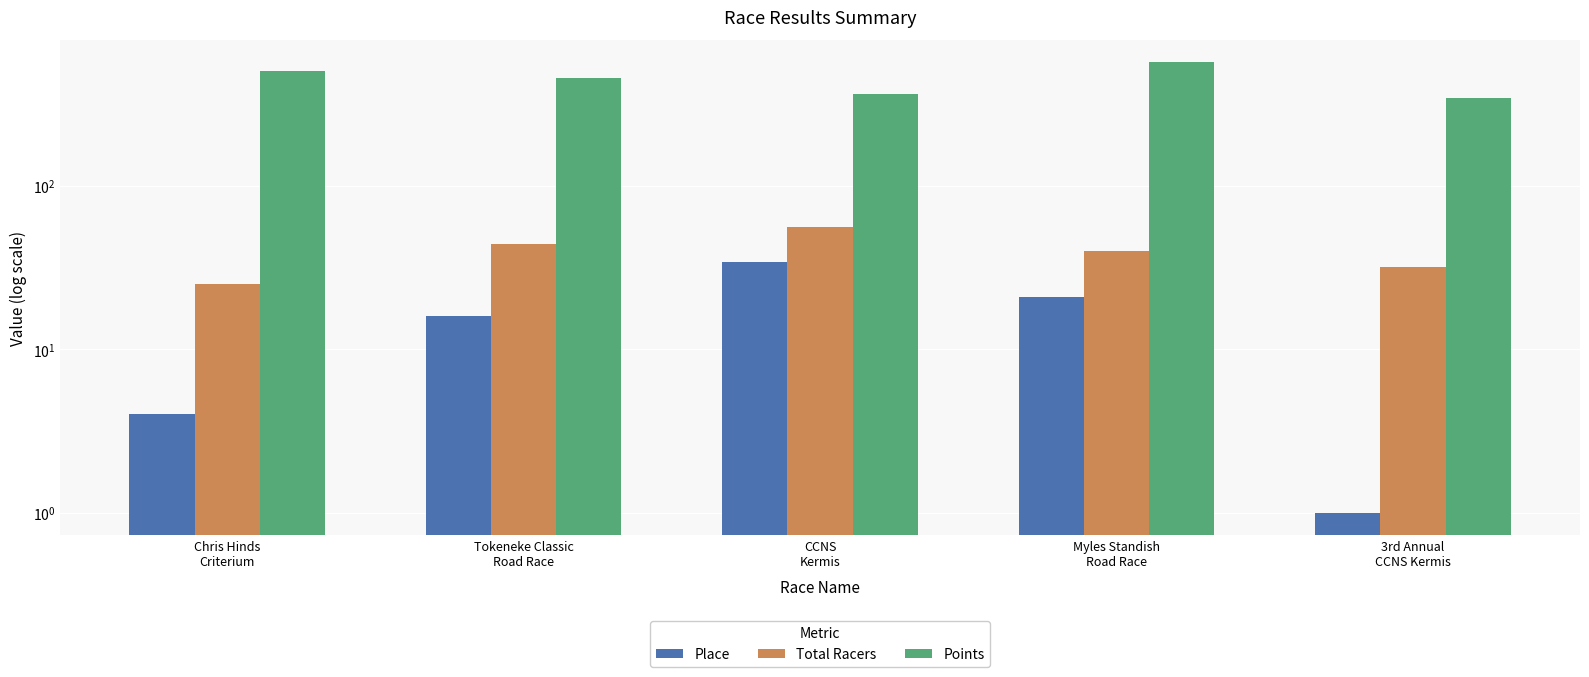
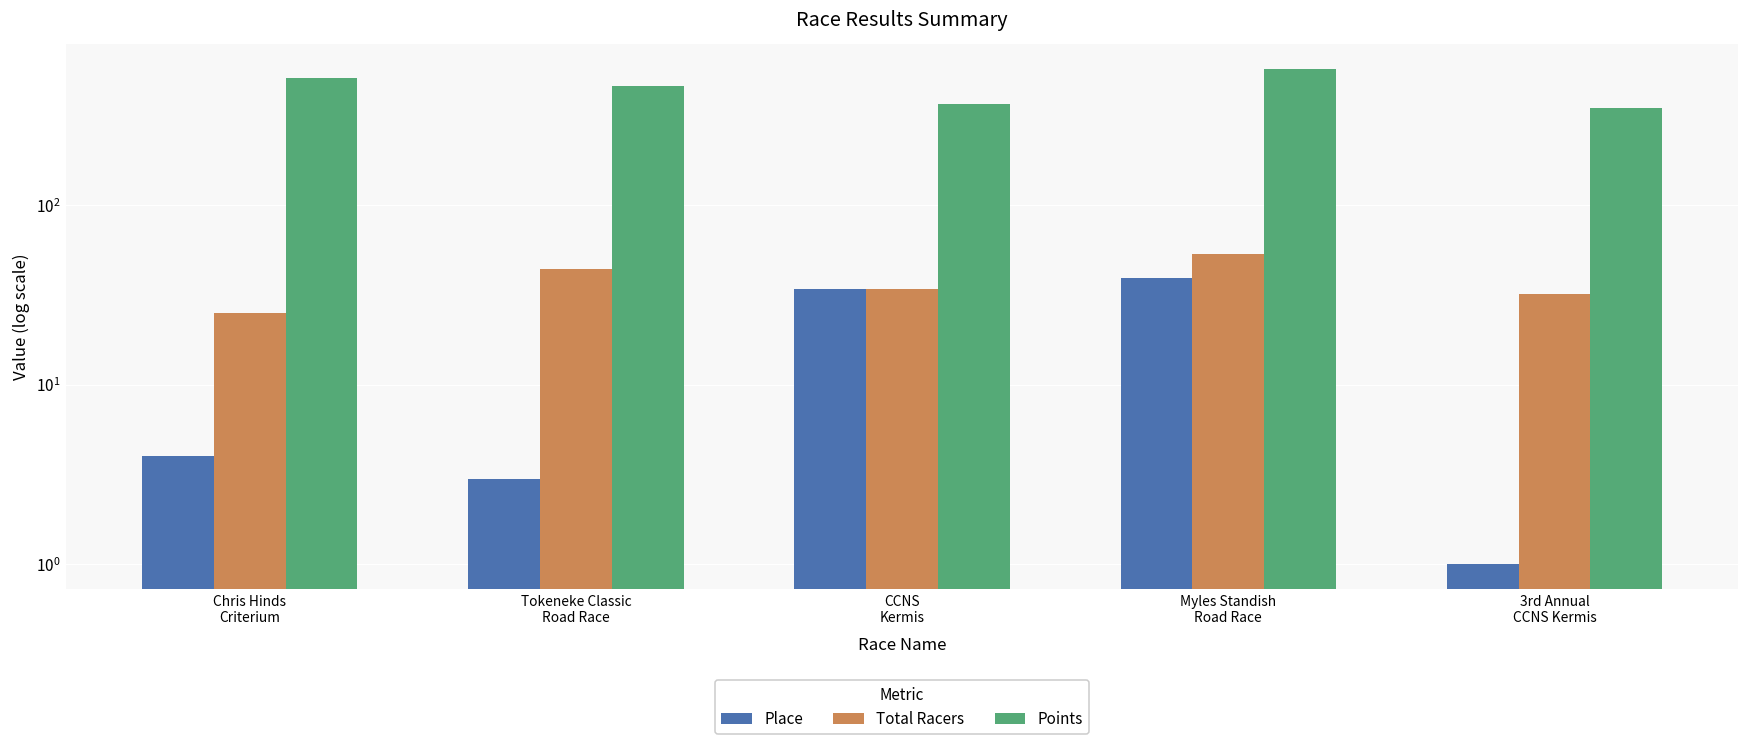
Place, Tokeneke Classic Road Race: 16 -> 3
Total Racers, CCNS Kermis: 56 -> 34
Place, Myles Standish Road Race: 21 -> 39
Total Racers, Myles Standish Road Race: 40 -> 53
